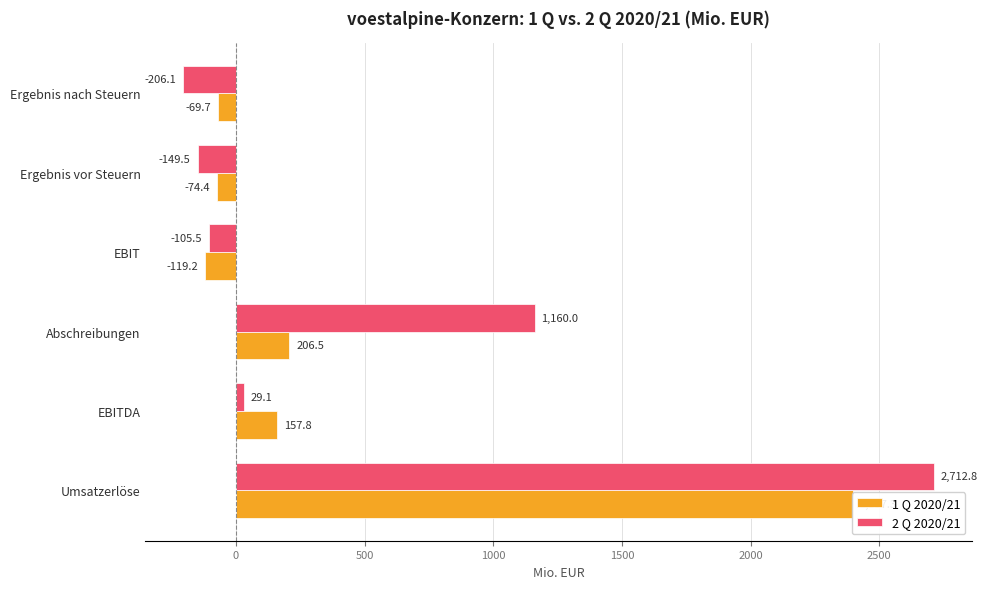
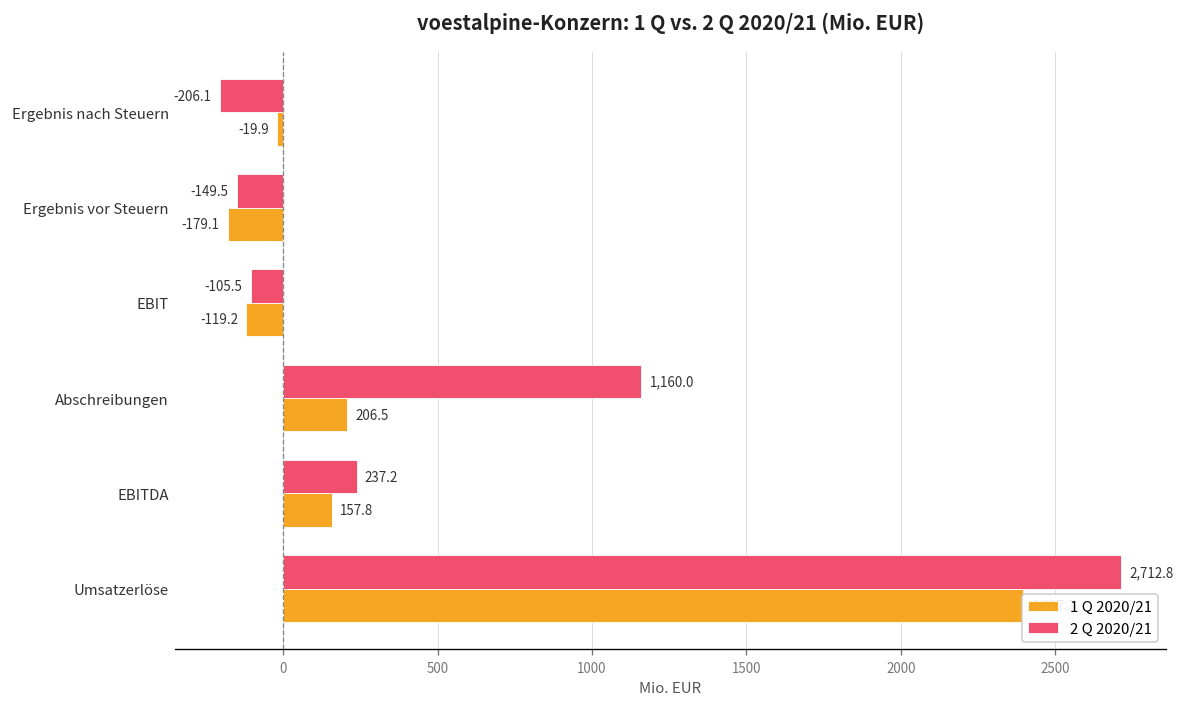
1 Q 2020/21, Ergebnis nach Steuern: -69.7 -> -19.9
1 Q 2020/21, Ergebnis vor Steuern: -74.4 -> -179.1
2 Q 2020/21, EBITDA: 29.1 -> 237.2
